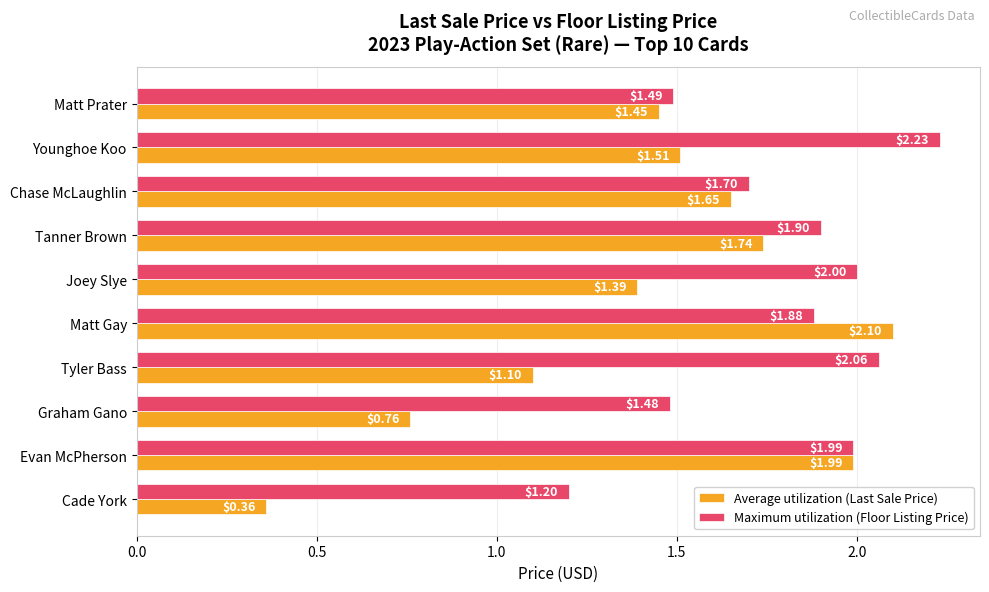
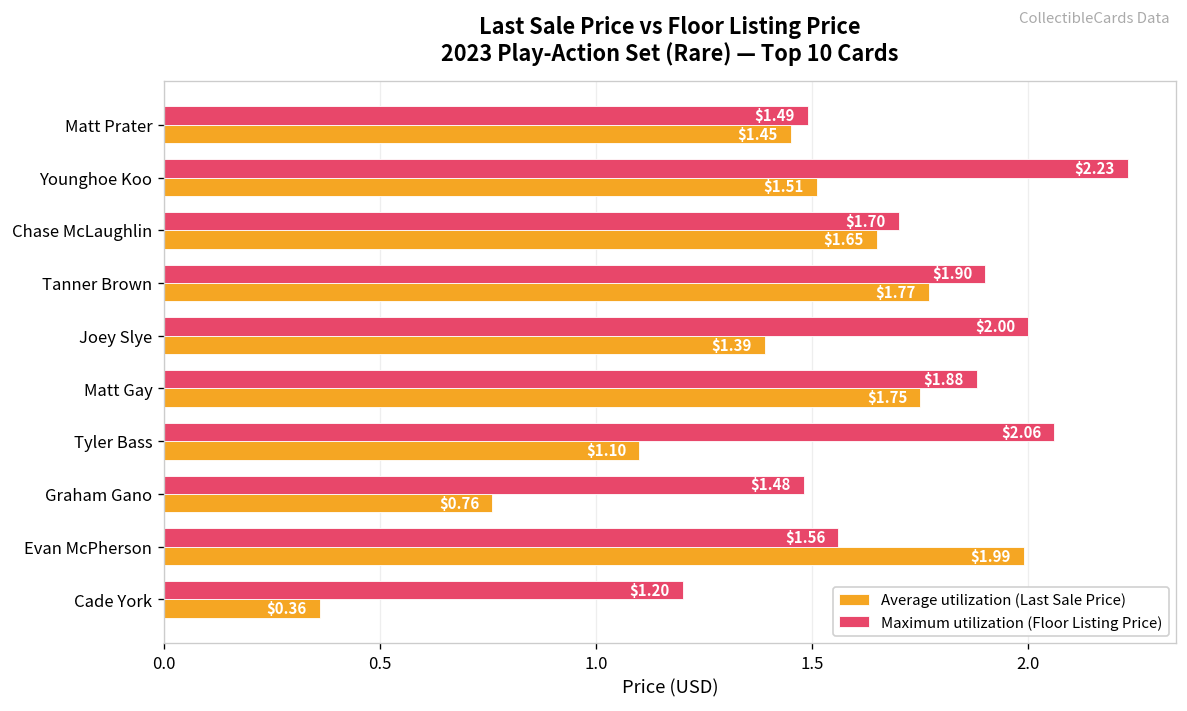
Average utilization (Last Sale Price), Tanner Brown: $1.74 -> $1.77
Average utilization (Last Sale Price), Matt Gay: $2.10 -> $1.75
Maximum utilization (Floor Listing Price), Evan McPherson: $1.99 -> $1.56
